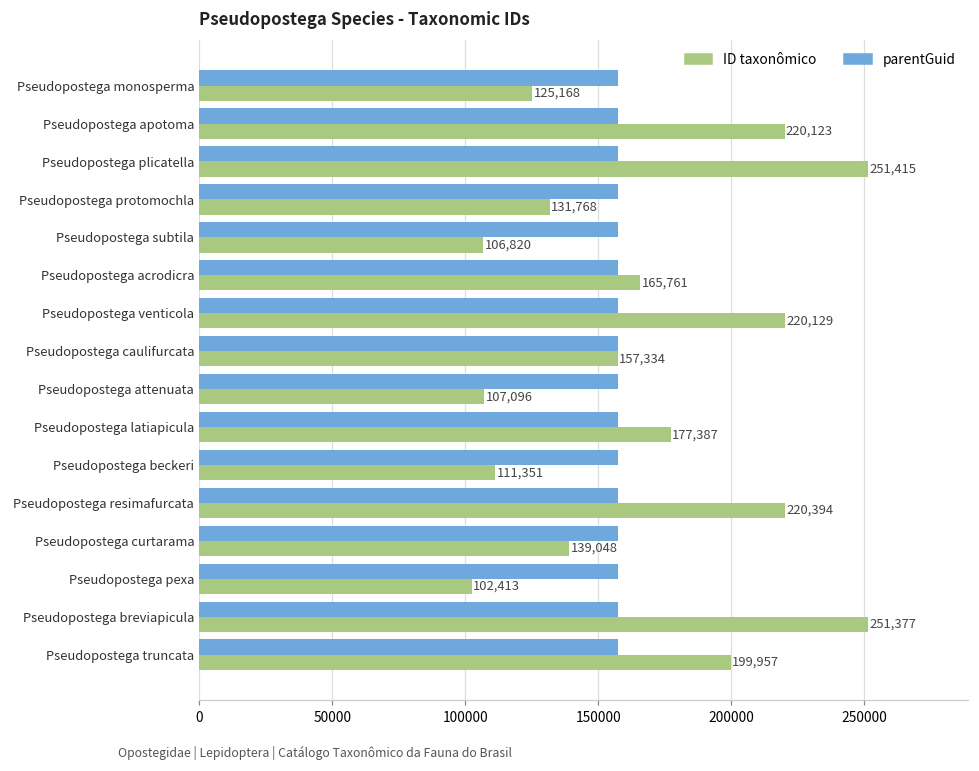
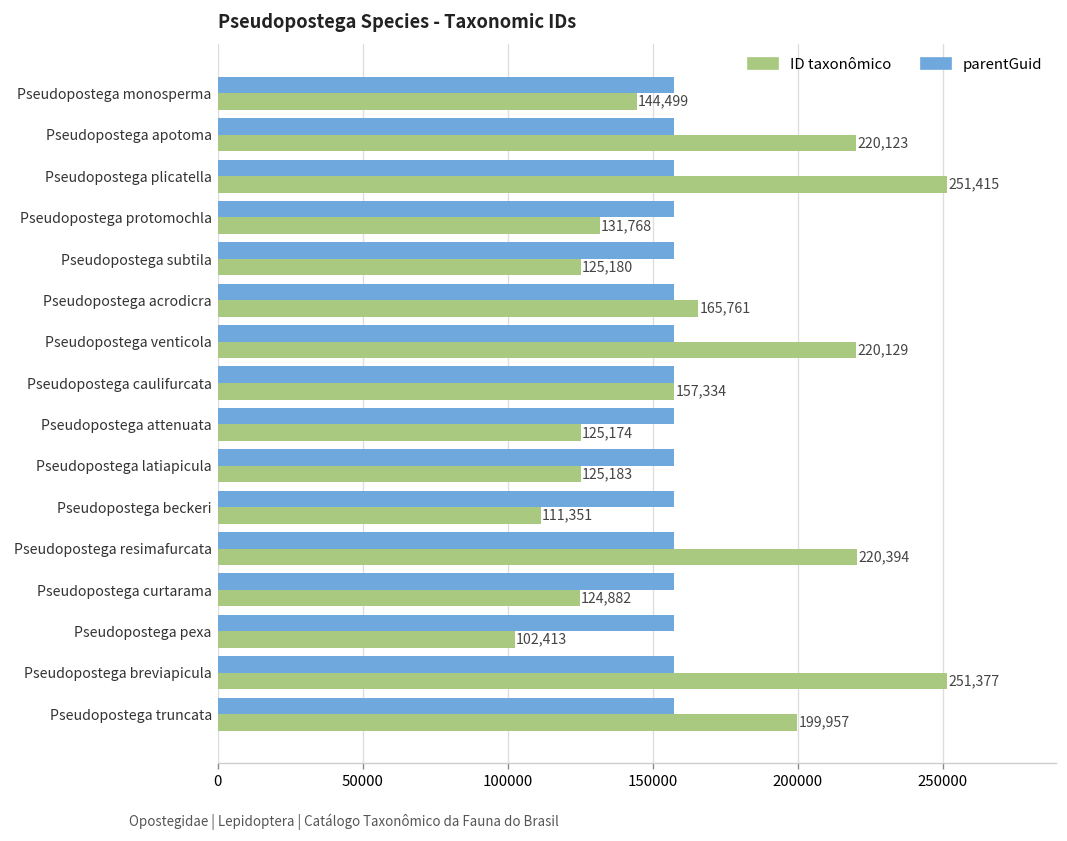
ID taxonômico, Pseudopostega monosperma: 125,168 -> 144,499
ID taxonômico, Pseudopostega subtila: 106,820 -> 125,180
ID taxonômico, Pseudopostega attenuata: 107,096 -> 125,174
ID taxonômico, Pseudopostega latiapicula: 177,387 -> 125,183
ID taxonômico, Pseudopostega curtarama: 139,048 -> 124,882
